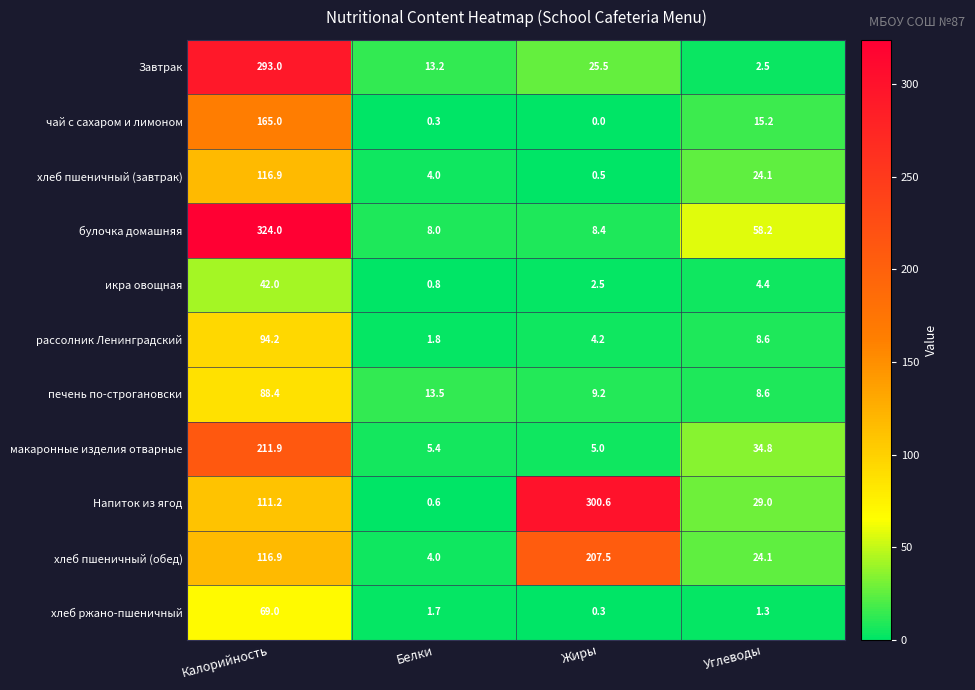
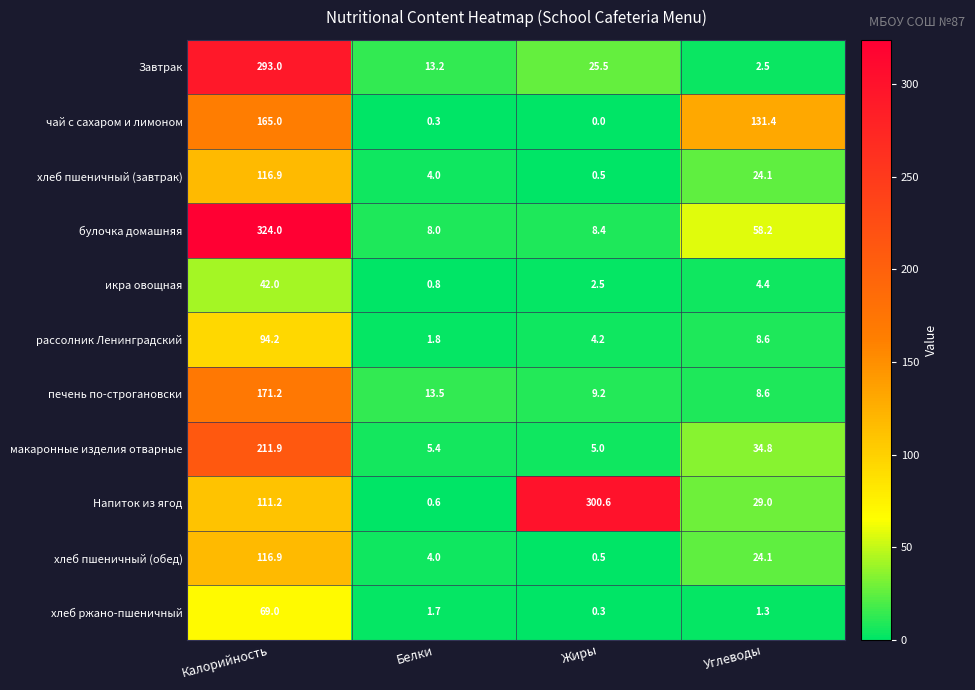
чай с сахаром и лимоном, Углеводы: 15.2 -> 131.4
печень по-строгановски, Калорийность: 88.4 -> 171.2
хлеб пшеничный (обед), Жиры: 207.5 -> 0.5
